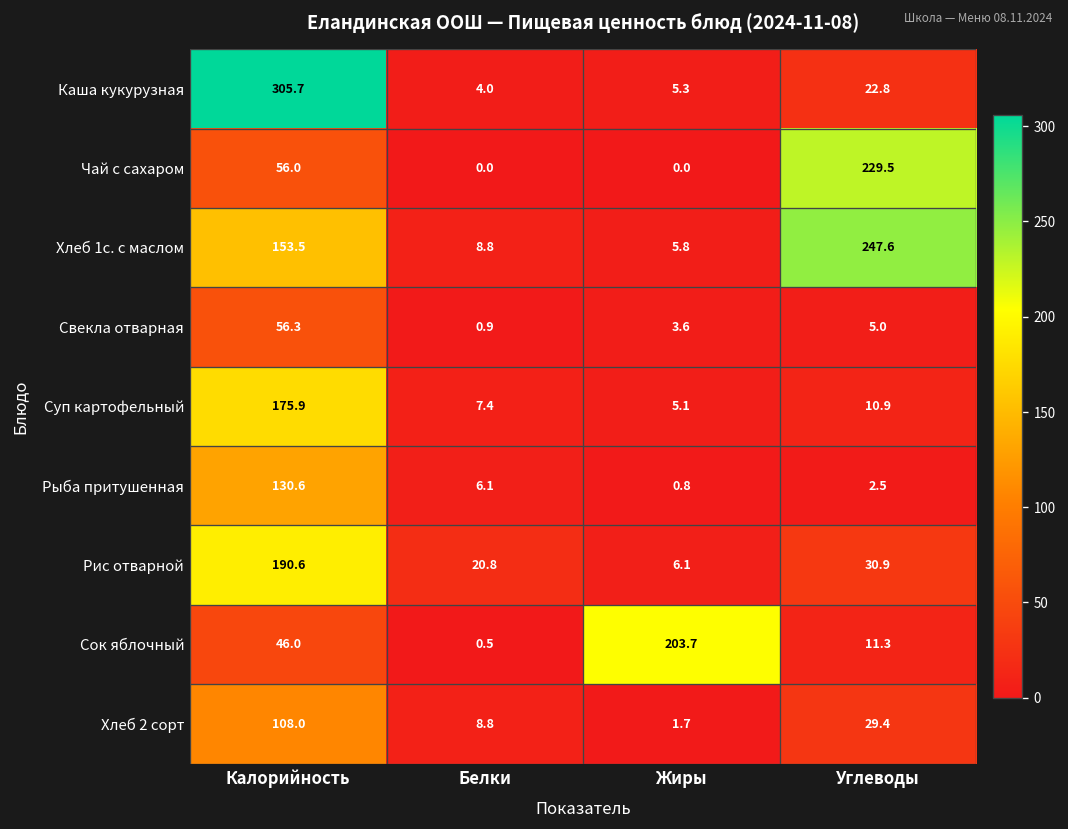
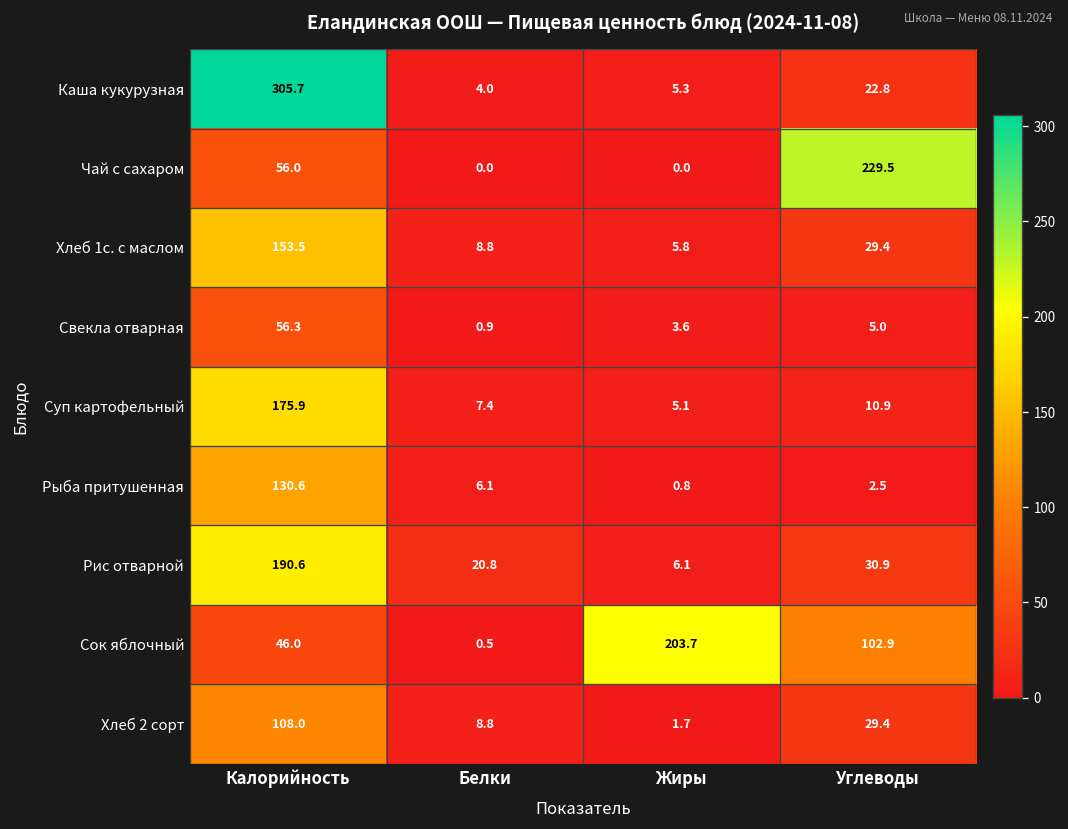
Хлеб 1с. с маслом, Углеводы: 247.6 -> 29.4
Сок яблочный, Углеводы: 11.3 -> 102.9
